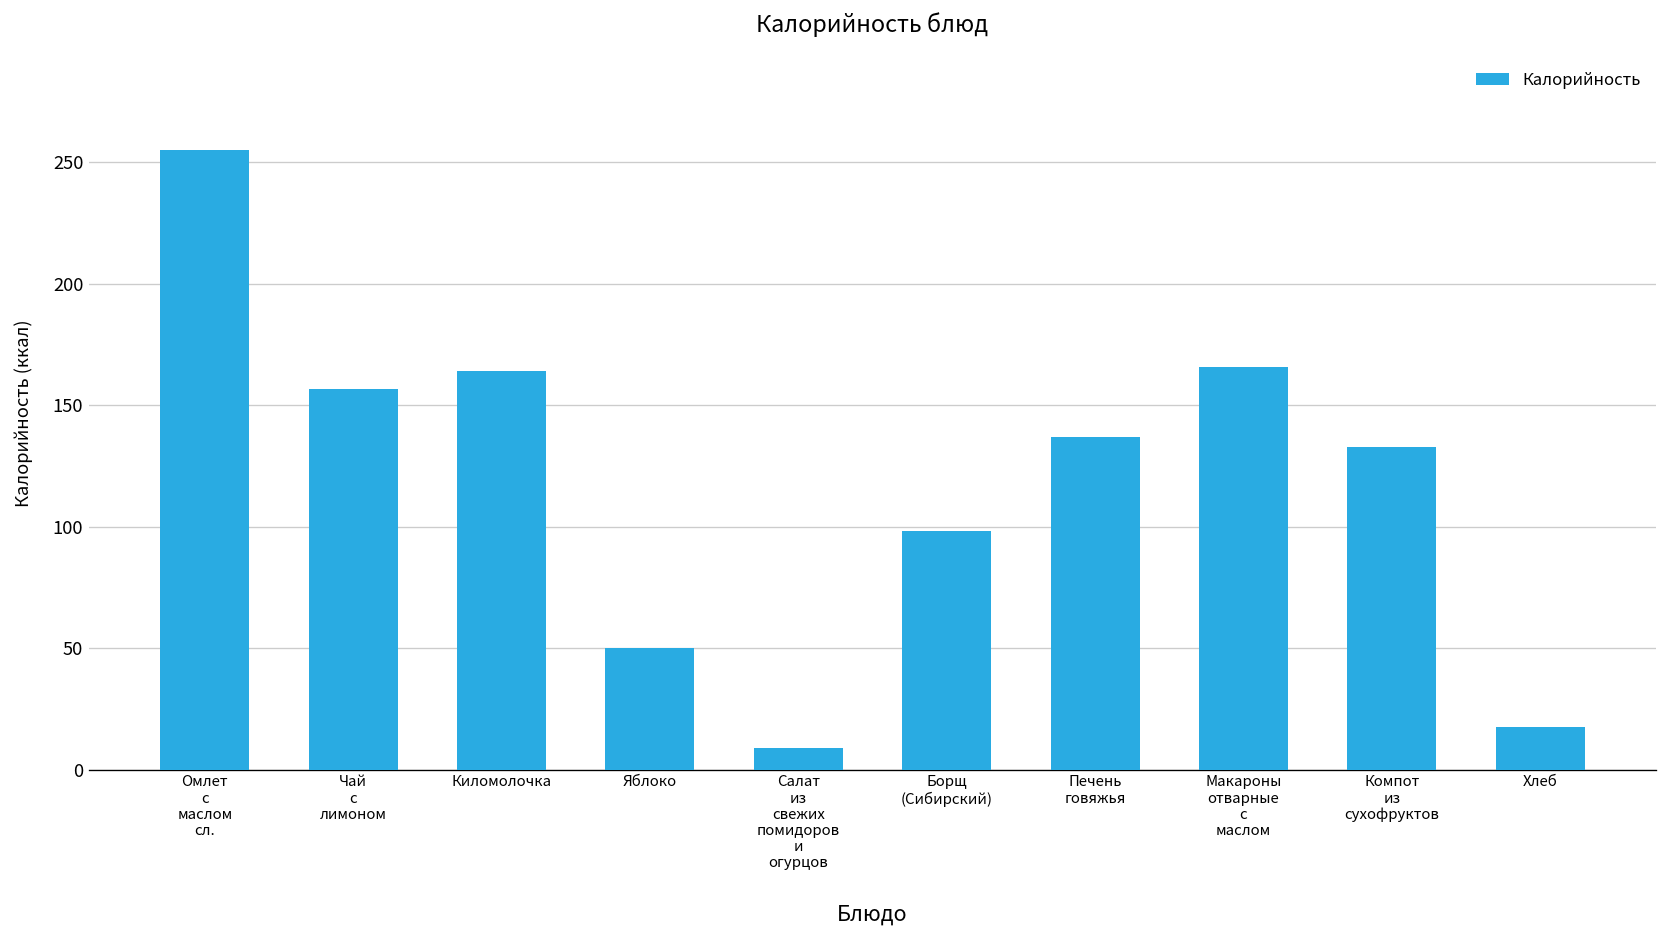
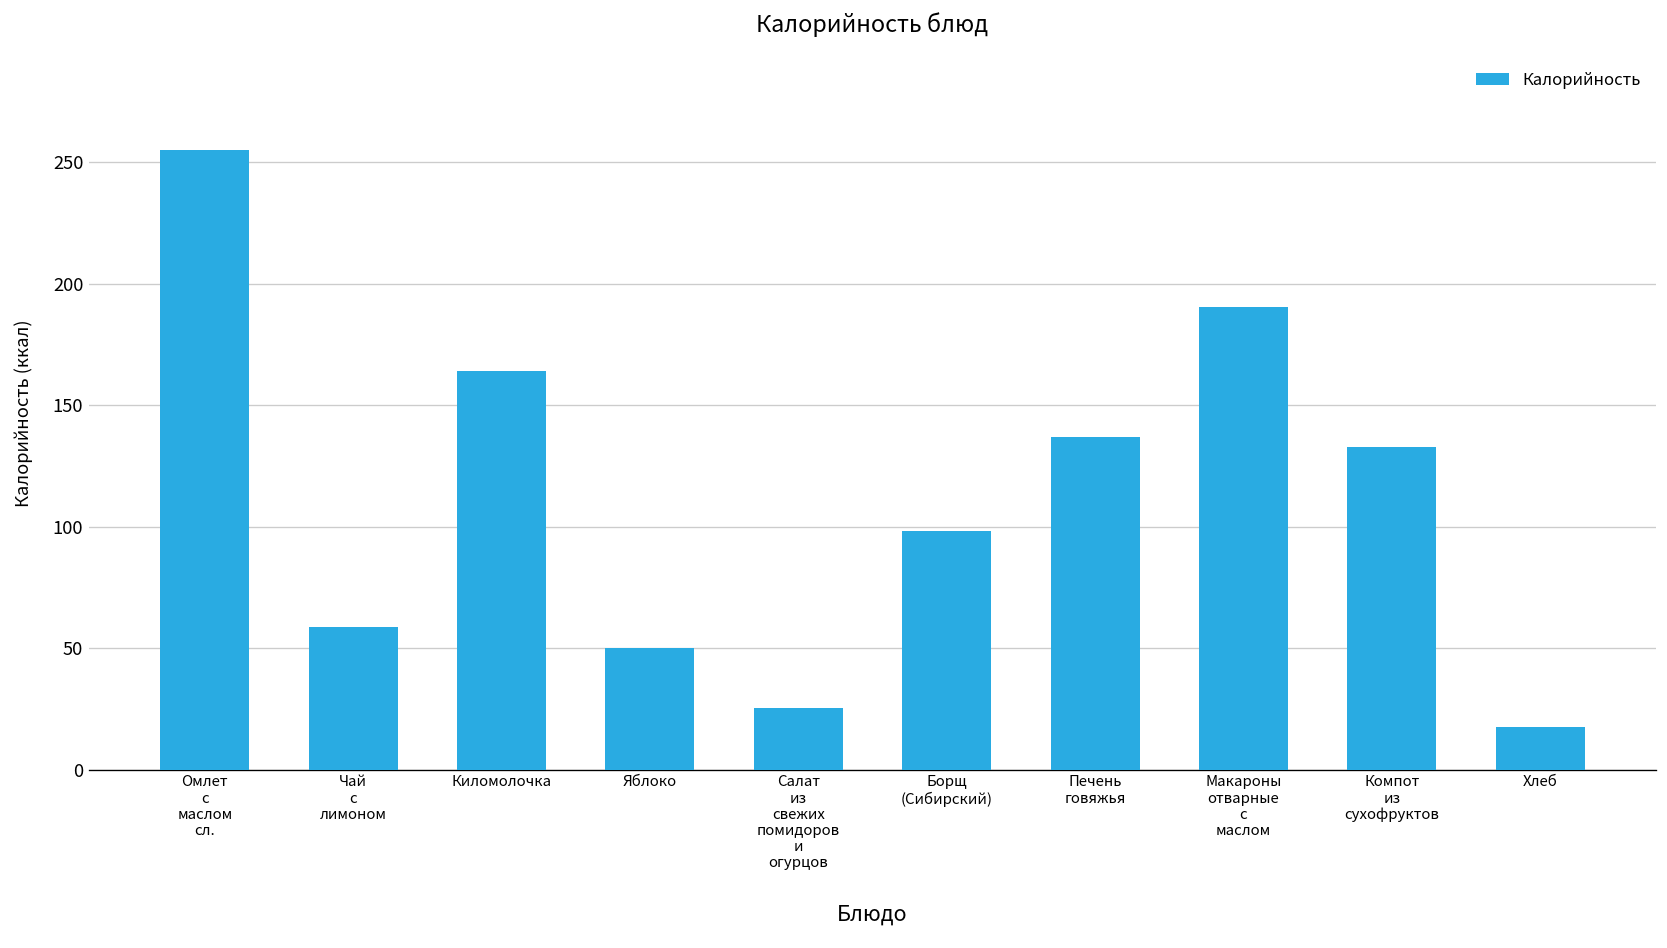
Чай с лимоном: 157 -> 59
Салат из свежих помидоров и огурцов: 9 -> 25
Макароны отварные с маслом: 166 -> 190
